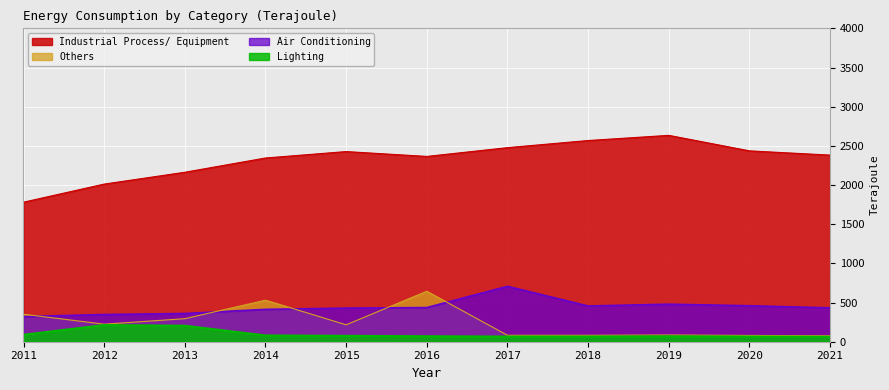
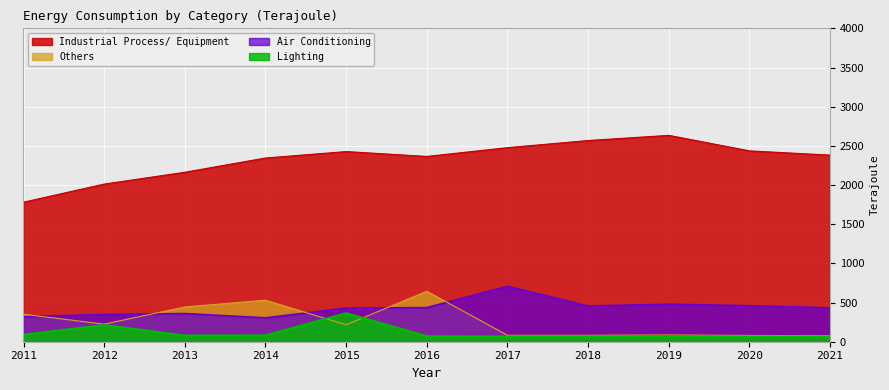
Others, 2013: 300 -> 400
Lighting, 2013: 200 -> 100
Air Conditioning, 2014: 400 -> 300
Lighting, 2015: 100 -> 400
